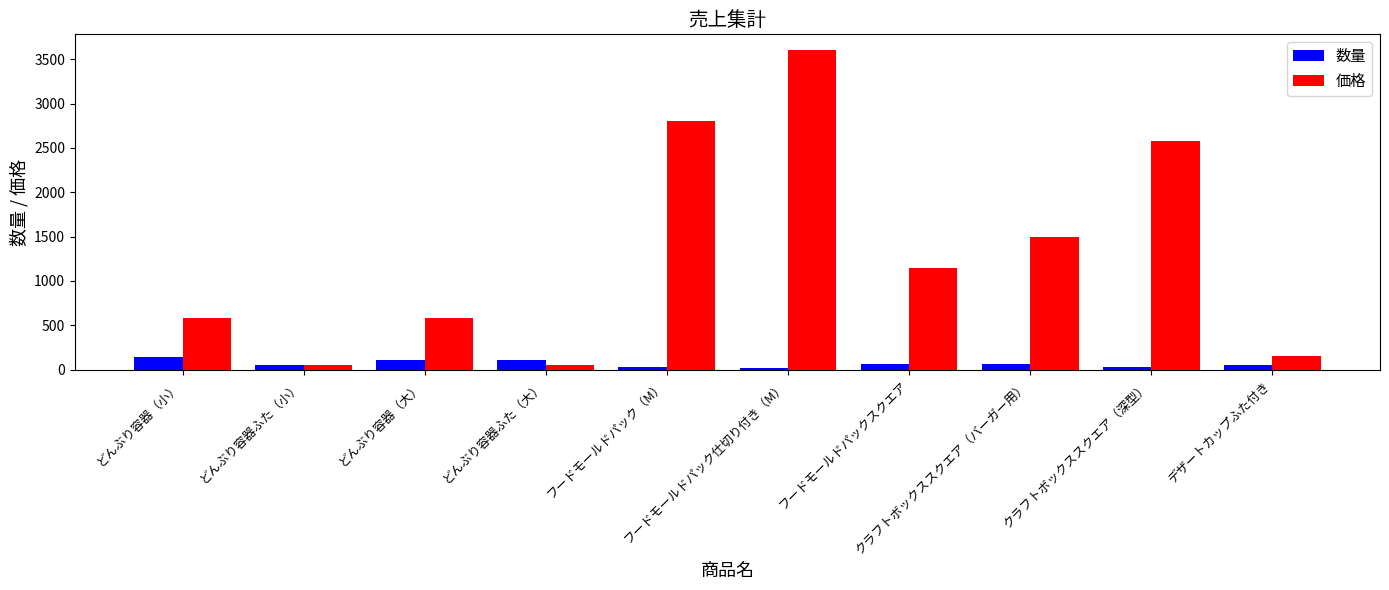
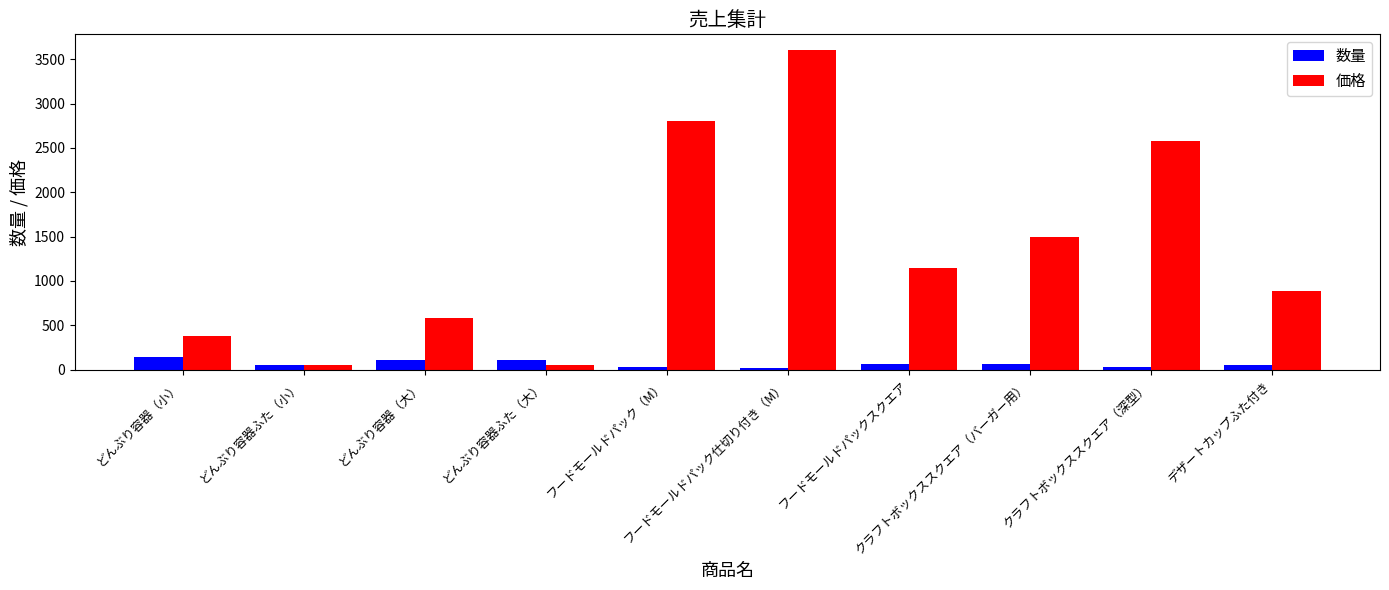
価格, どんぶり容器（小）: 600 -> 400
価格, デザートカップふた付き: 100 -> 900
